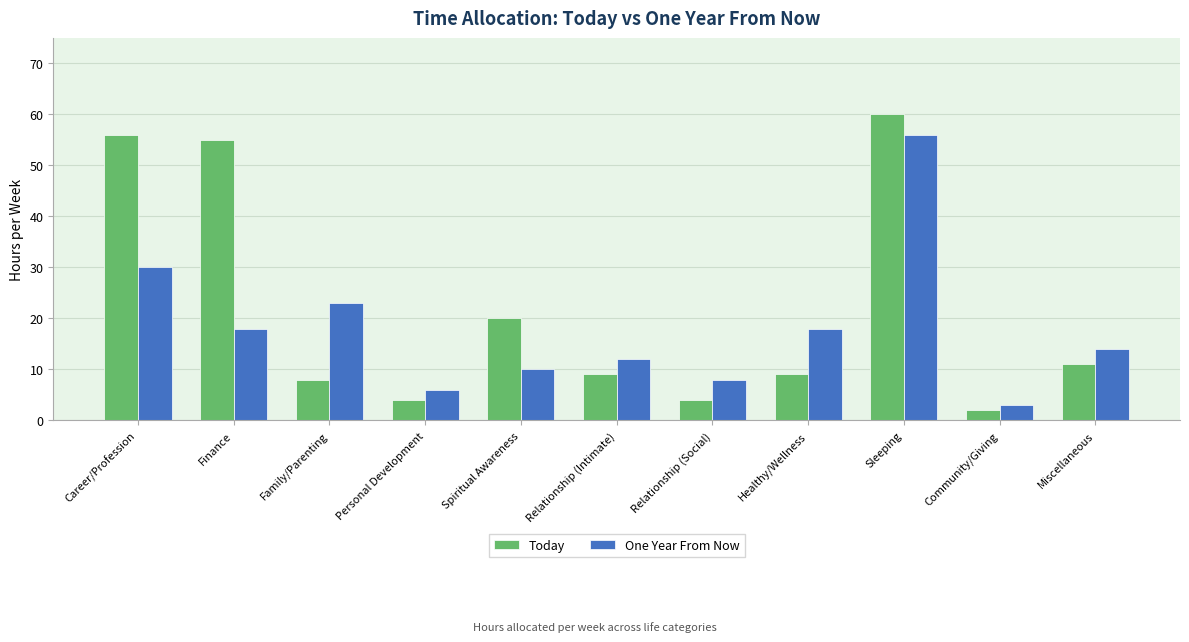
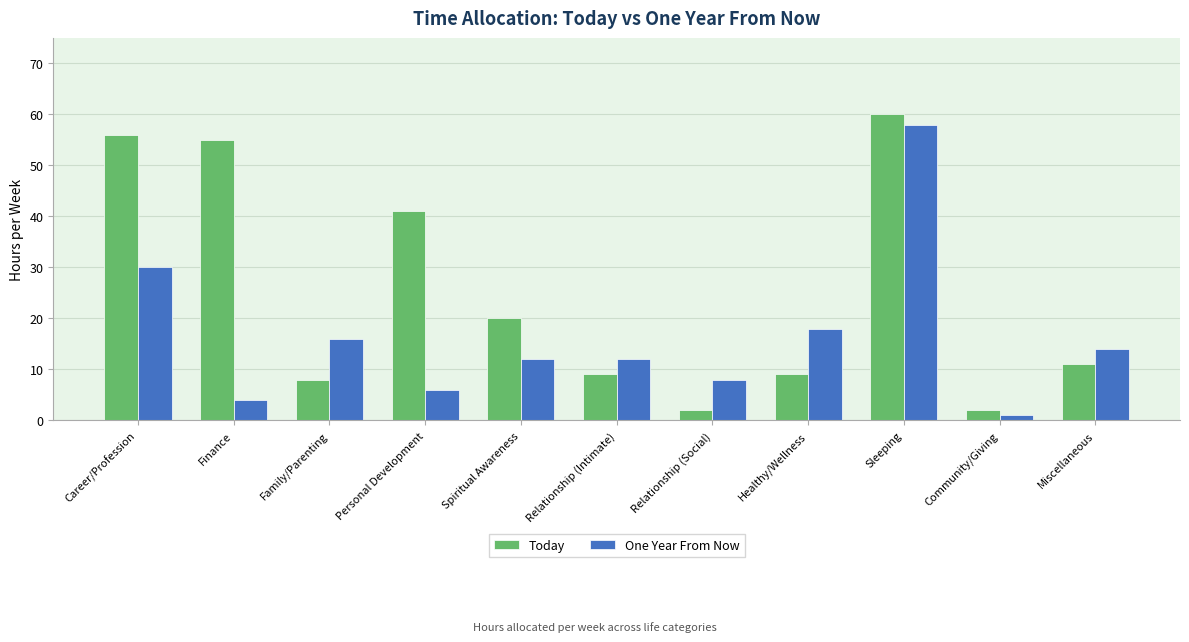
One Year From Now, Finance: 18 -> 4
One Year From Now, Family/Parenting: 23 -> 16
Today, Personal Development: 4 -> 41
One Year From Now, Spiritual Awareness: 10 -> 12
Today, Relationship (Social): 4 -> 2
One Year From Now, Sleeping: 56 -> 58
One Year From Now, Community/Giving: 3 -> 1
